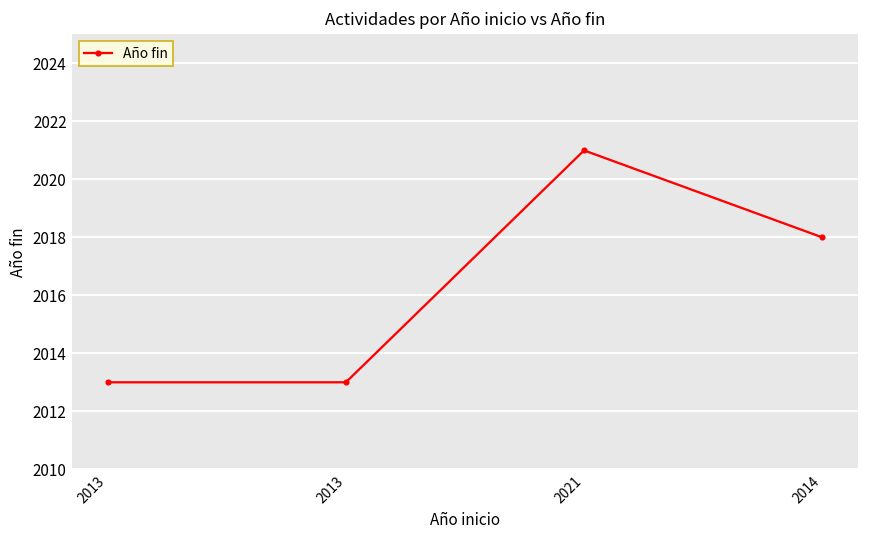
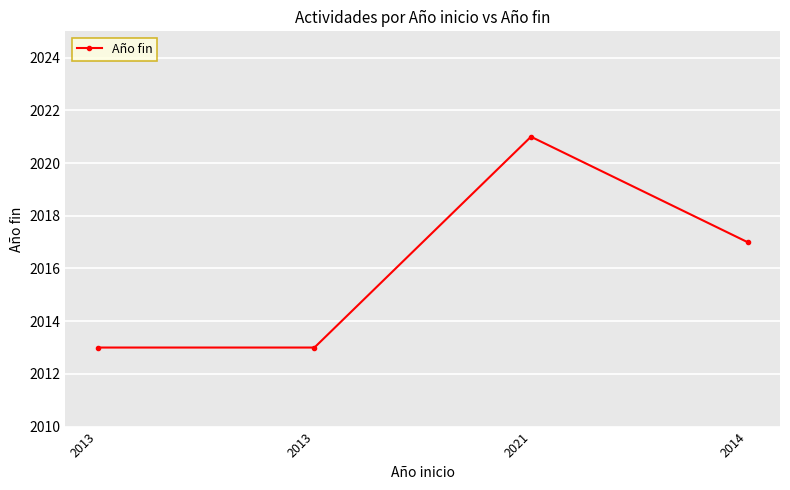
2014: 2018 -> 2017
